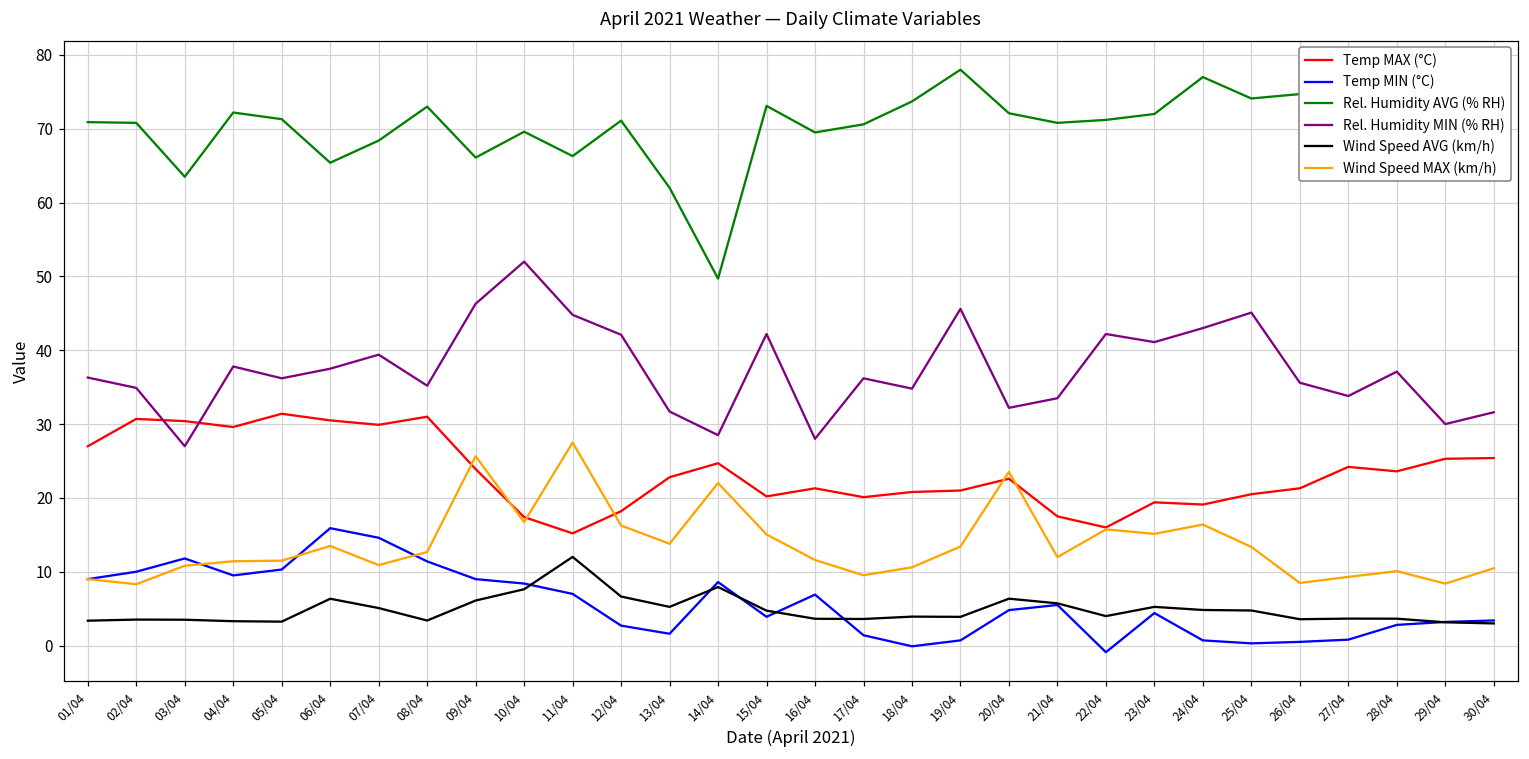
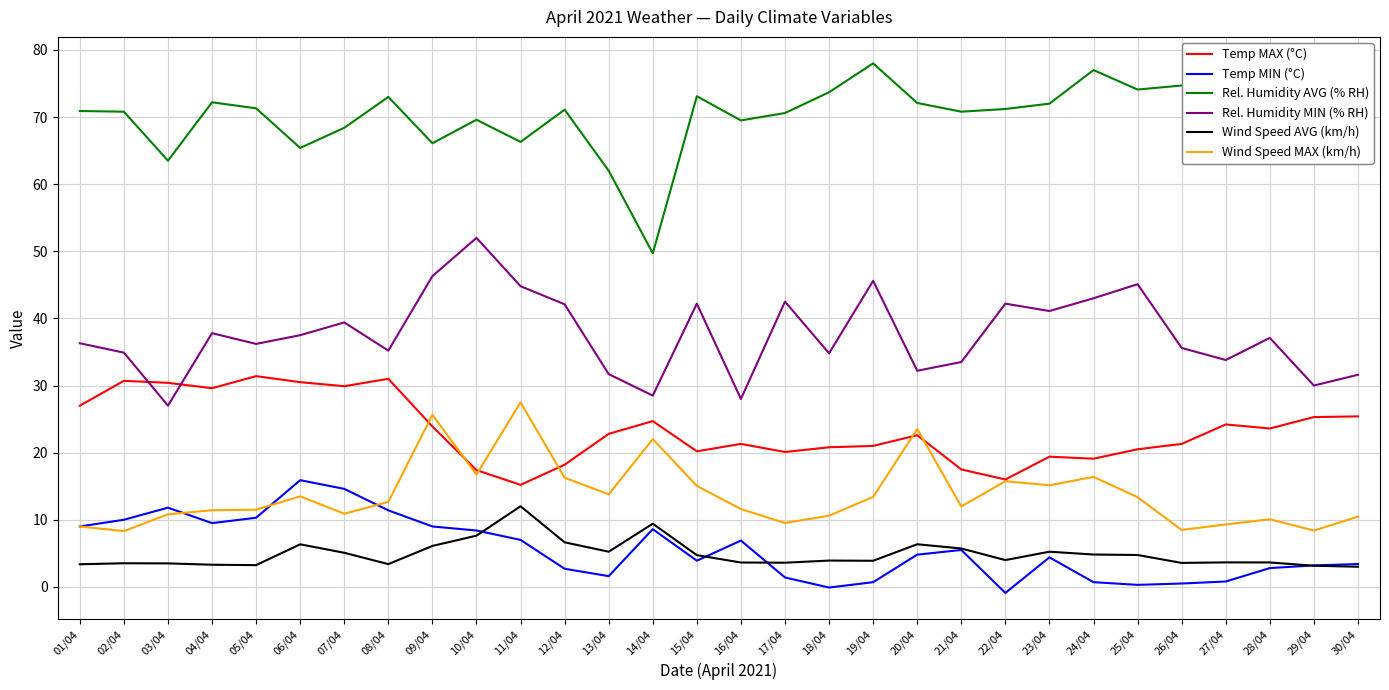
Wind Speed AVG (km/h), 14/04: 8 -> 9
Rel. Humidity MIN (% RH), 17/04: 36 -> 43
